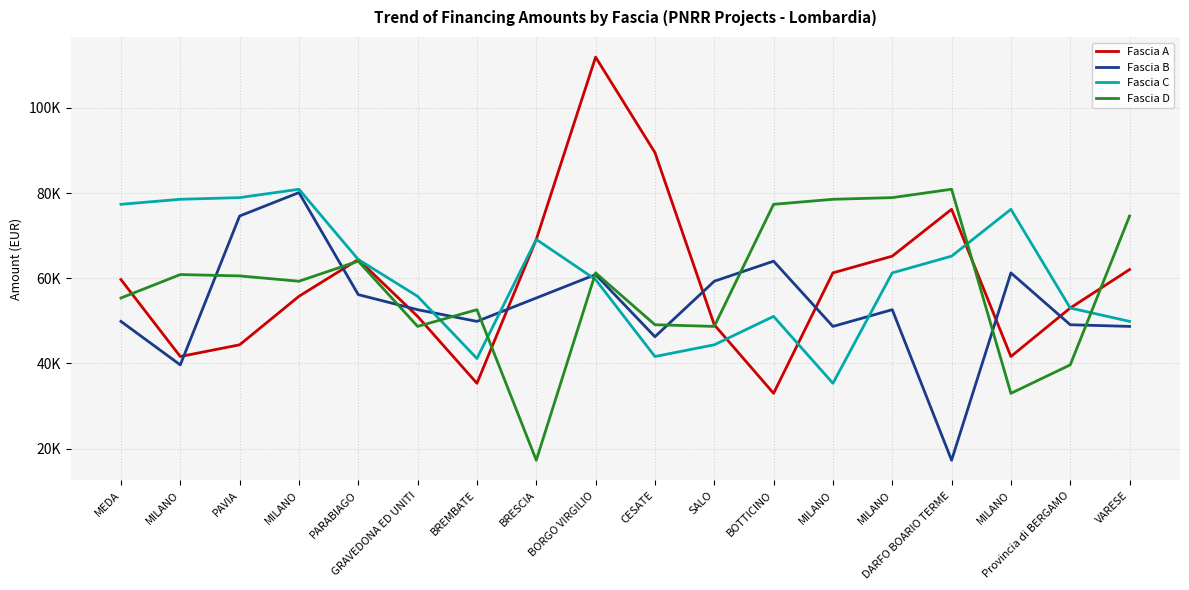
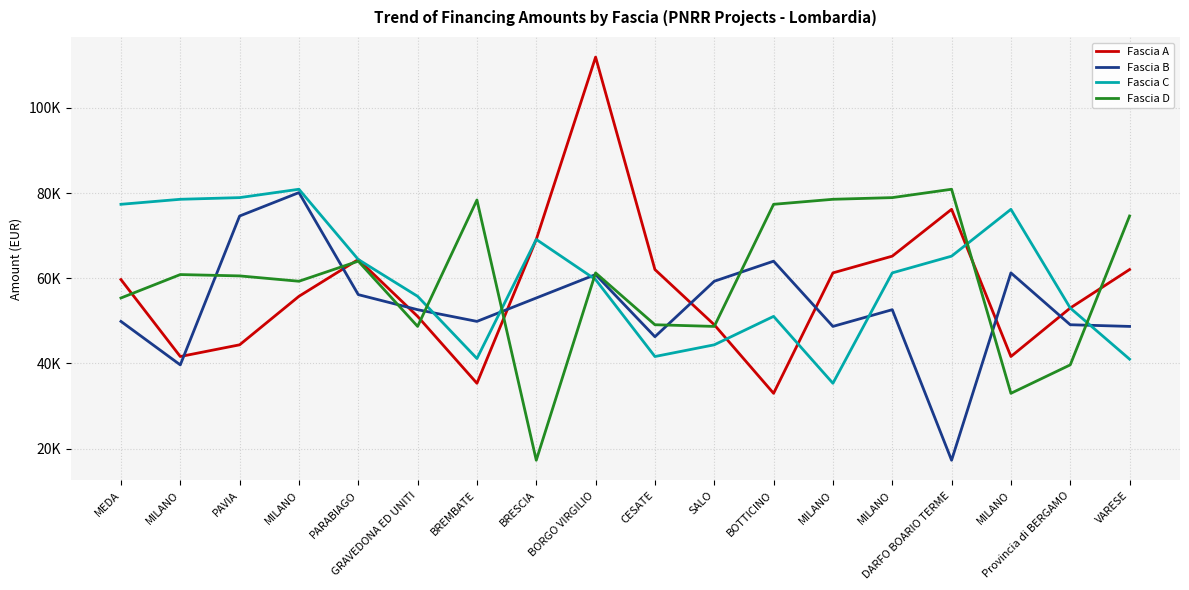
Fascia D, BREMBATE: 53000 -> 78000
Fascia A, CESATE: 90000 -> 62000
Fascia C, VARESE: 50000 -> 41000
